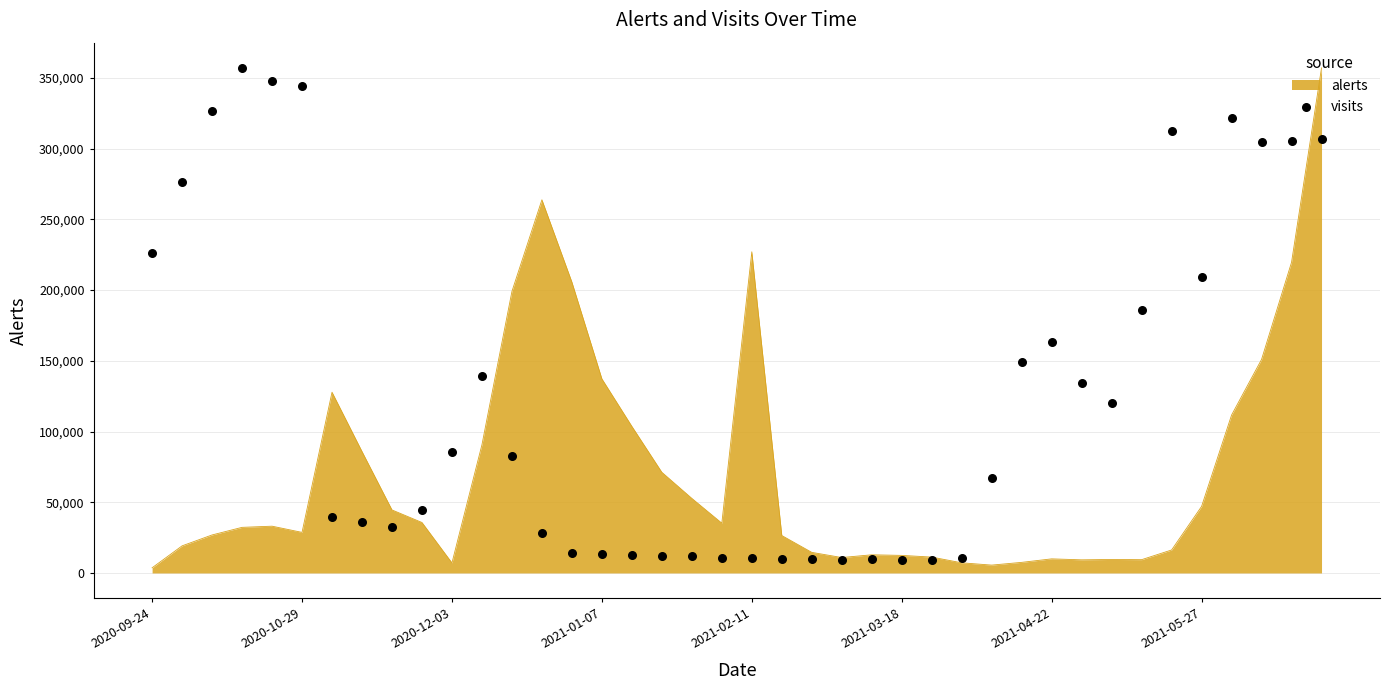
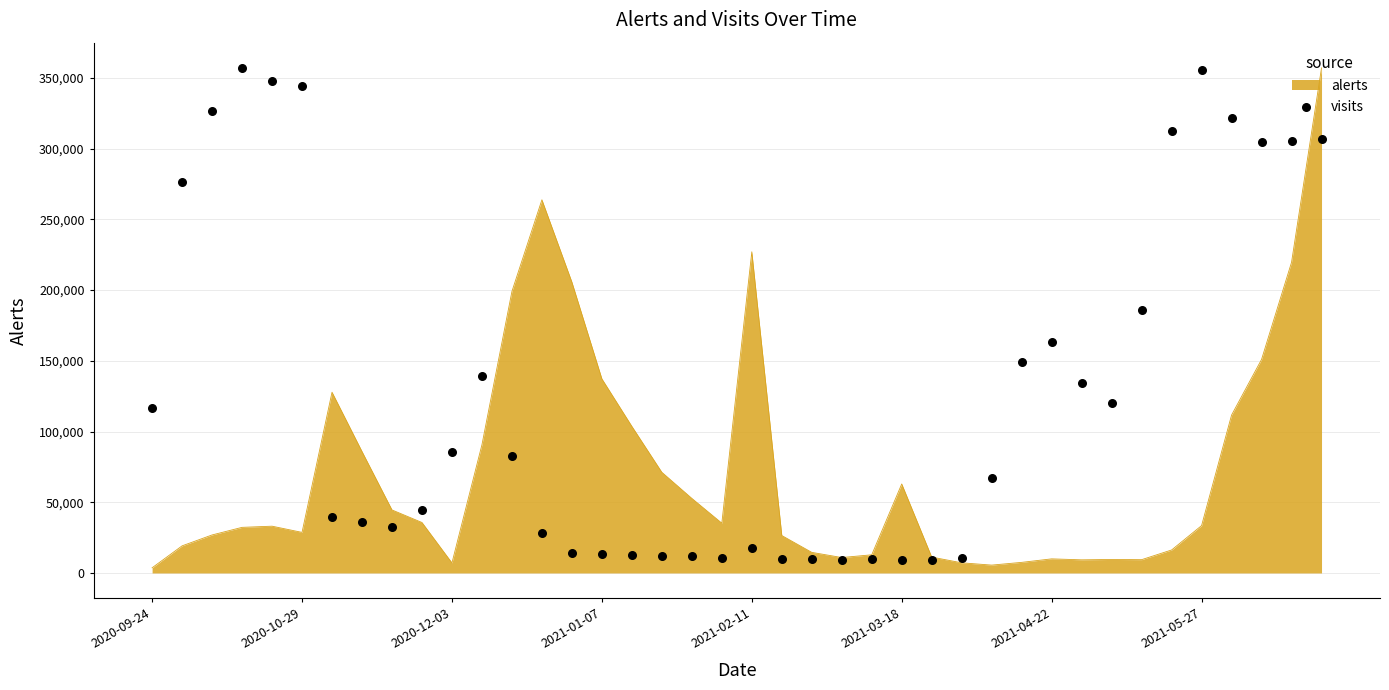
visits, 2020-09-24: 226,000 -> 117,000
visits, 2021-02-11: 10,000 -> 18,000
alerts, 2021-03-18: 12,000 -> 63,000
alerts, 2021-05-27: 47,000 -> 34,000
visits, 2021-05-27: 209,000 -> 356,000
